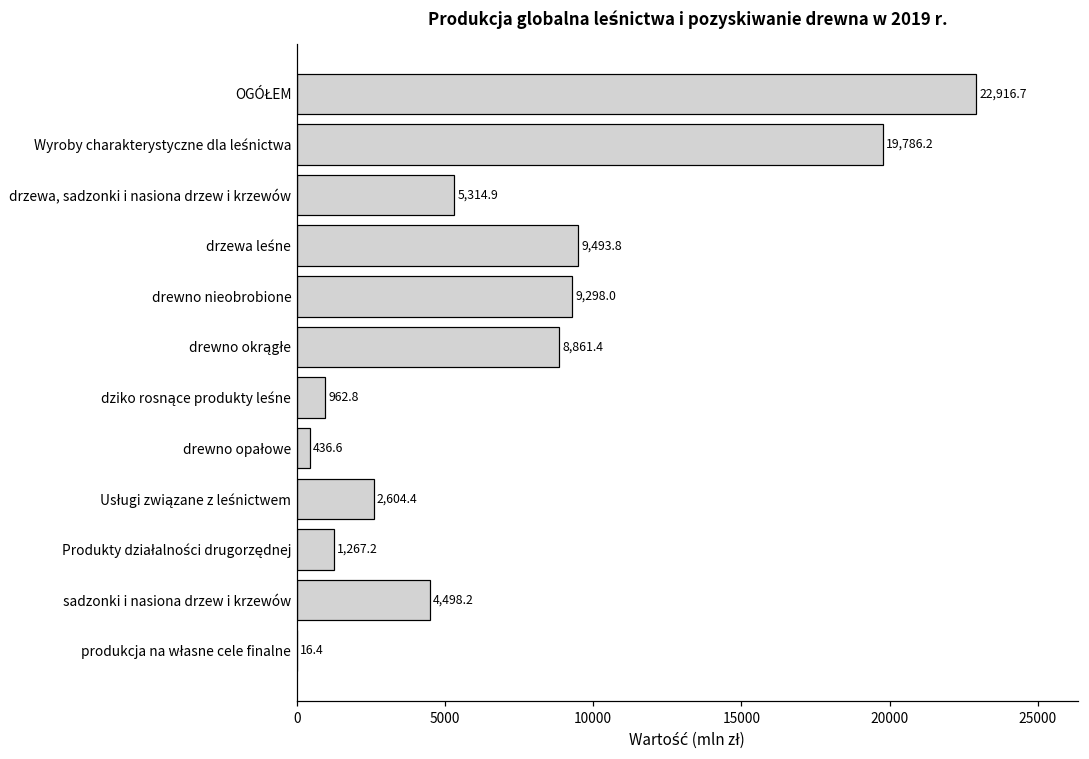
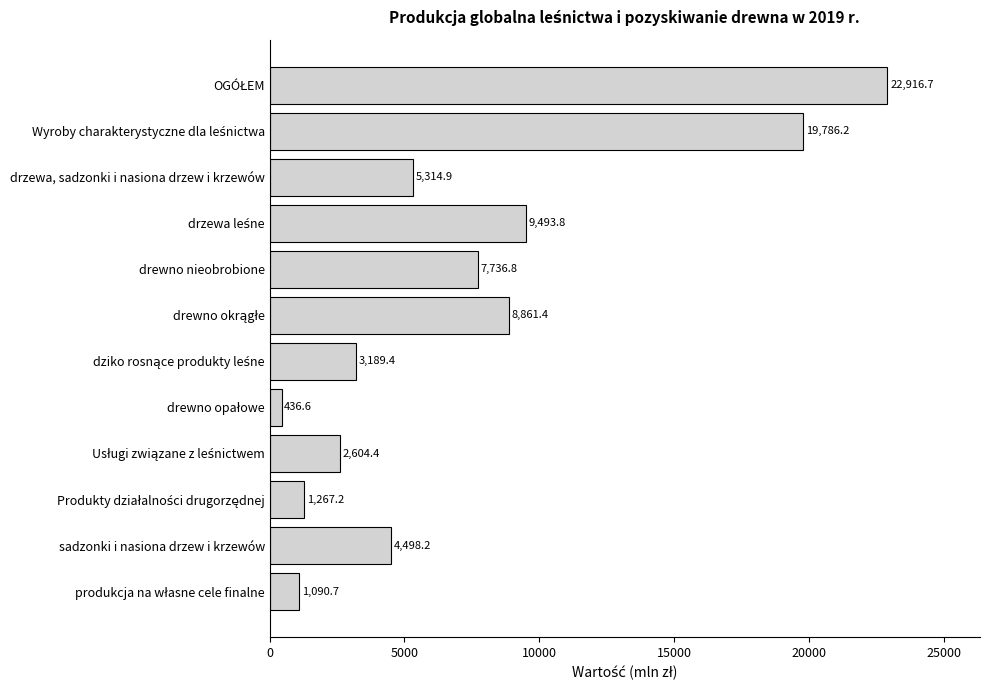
drewno nieobrobione: 9,298.0 -> 7,736.8
dziko rosnące produkty leśne: 962.8 -> 3,189.4
produkcja na własne cele finalne: 16.4 -> 1,090.7
